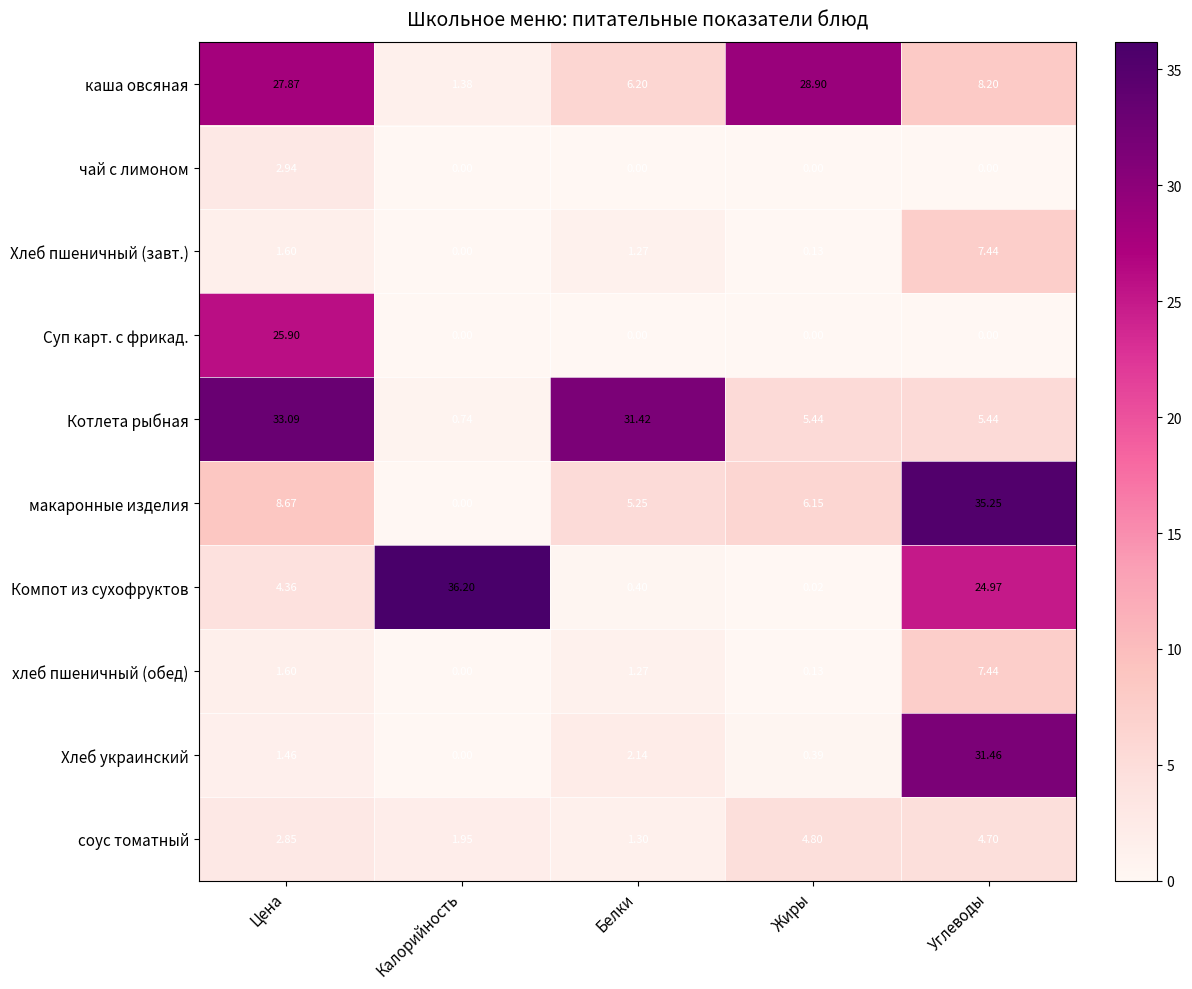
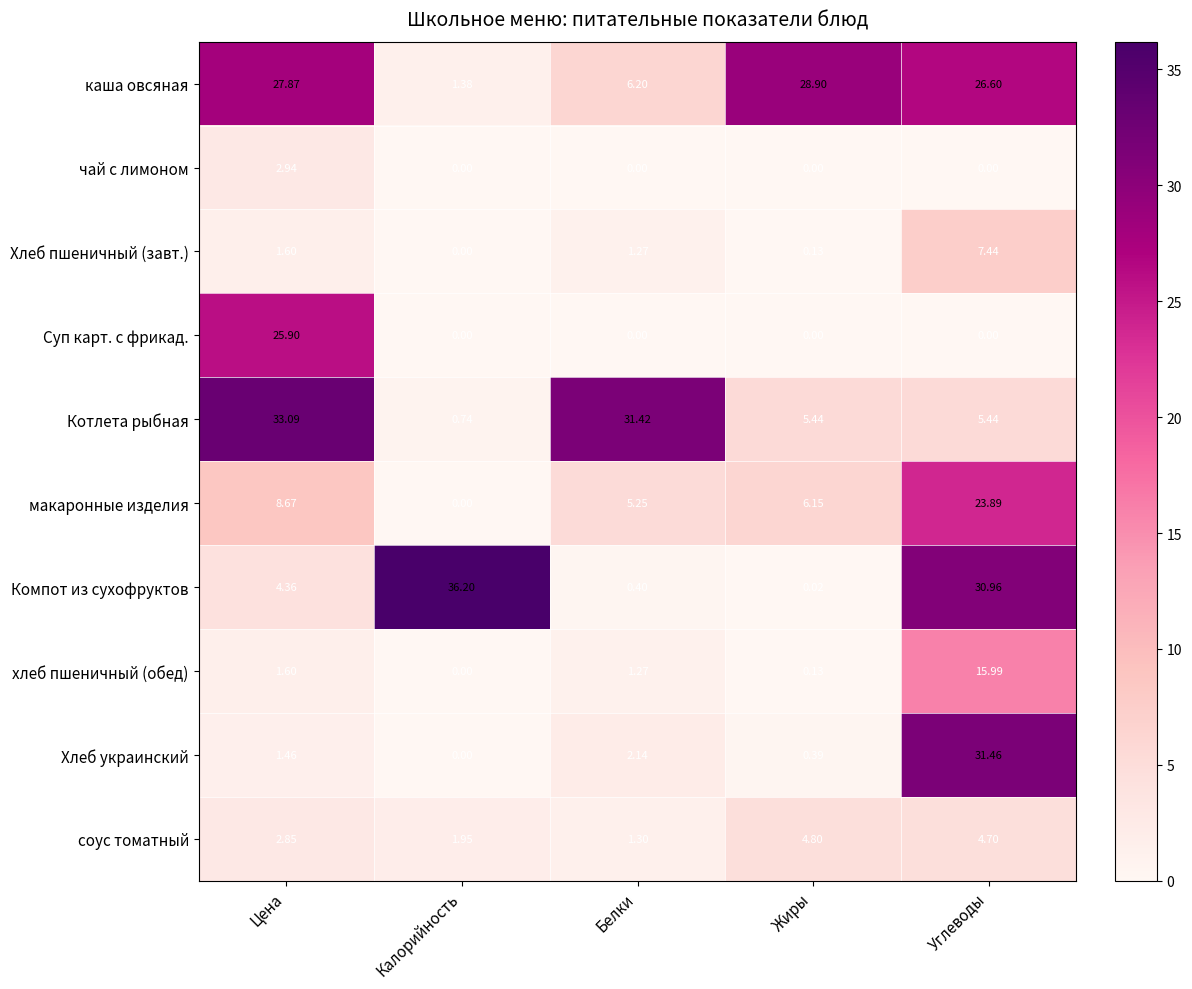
каша овсяная, Углеводы: 8.20 -> 26.60
макаронные изделия, Углеводы: 35.25 -> 23.89
Компот из сухофруктов, Углеводы: 24.97 -> 30.96
хлеб пшеничный (обед), Углеводы: 7.44 -> 15.99
